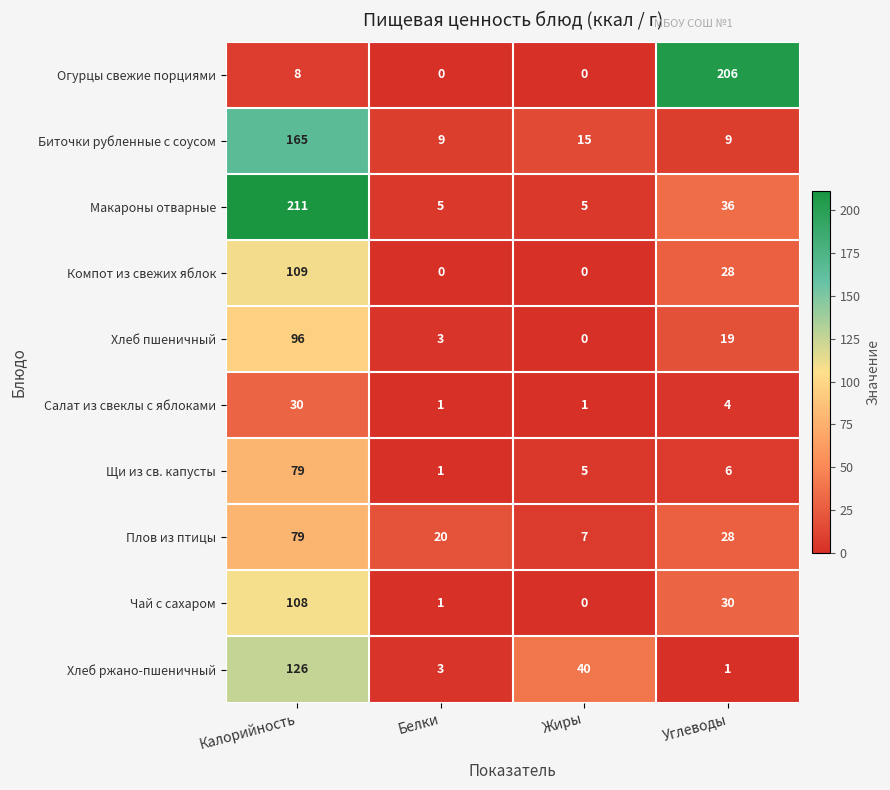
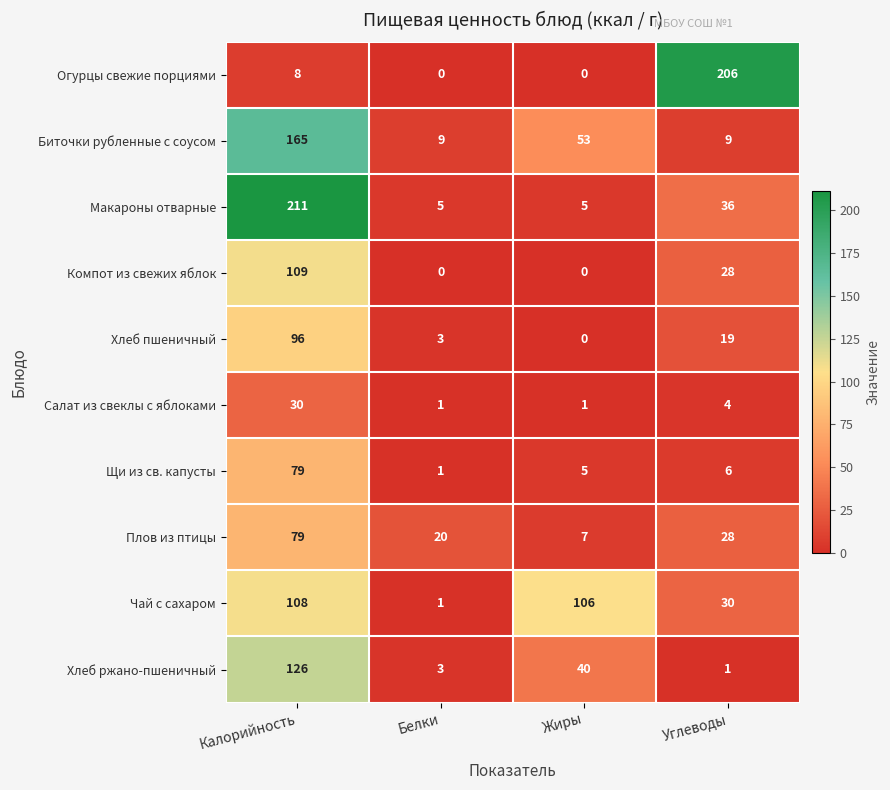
Биточки рубленные с соусом, Жиры: 15 -> 53
Чай с сахаром, Жиры: 0 -> 106
